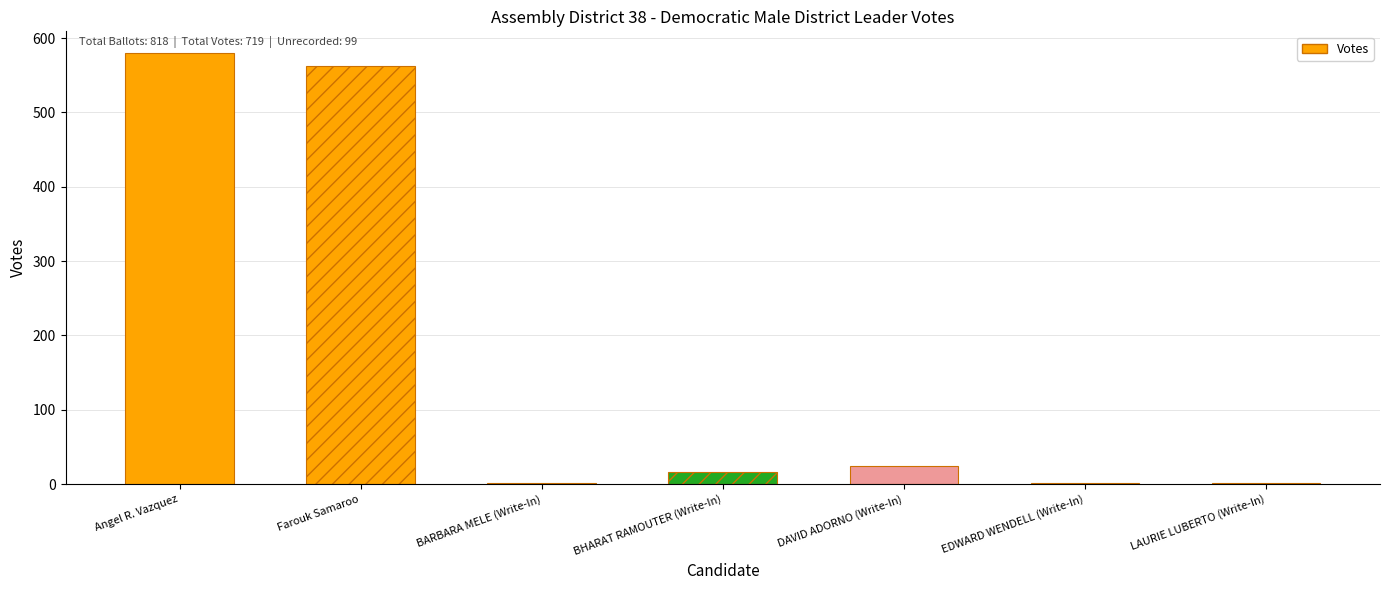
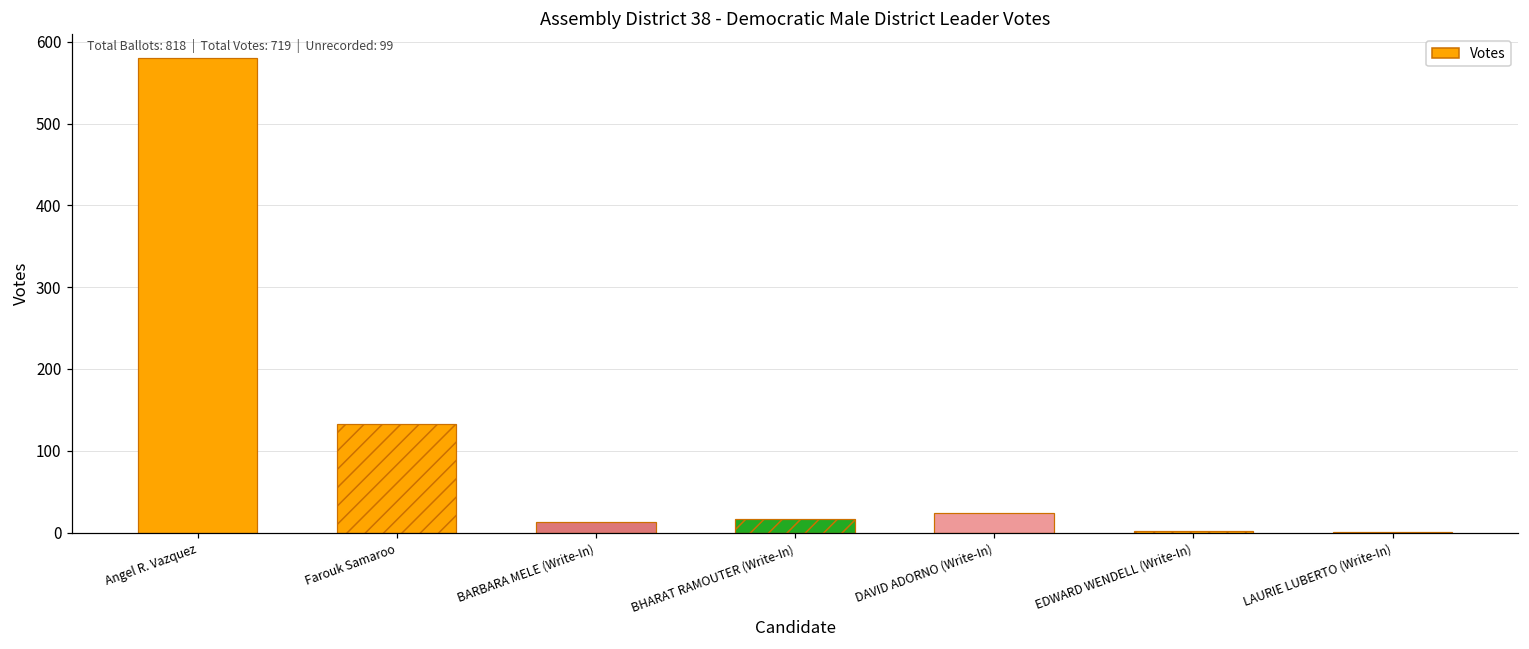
Farouk Samaroo: 560 -> 130
BARBARA MELE (Write-In): 0 -> 10
